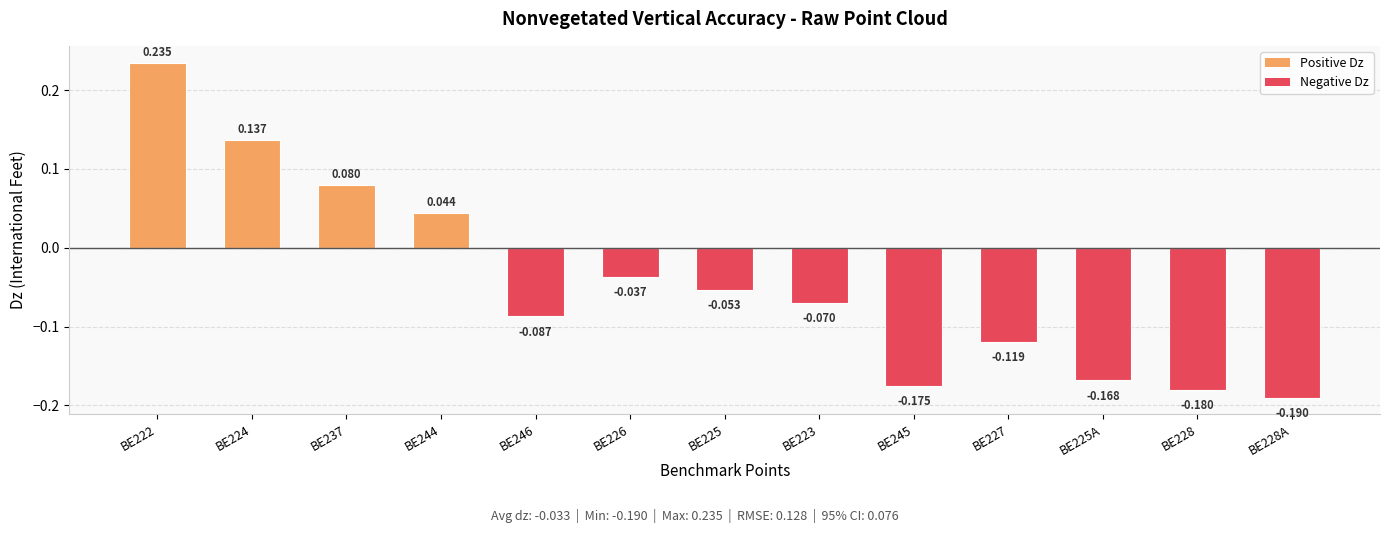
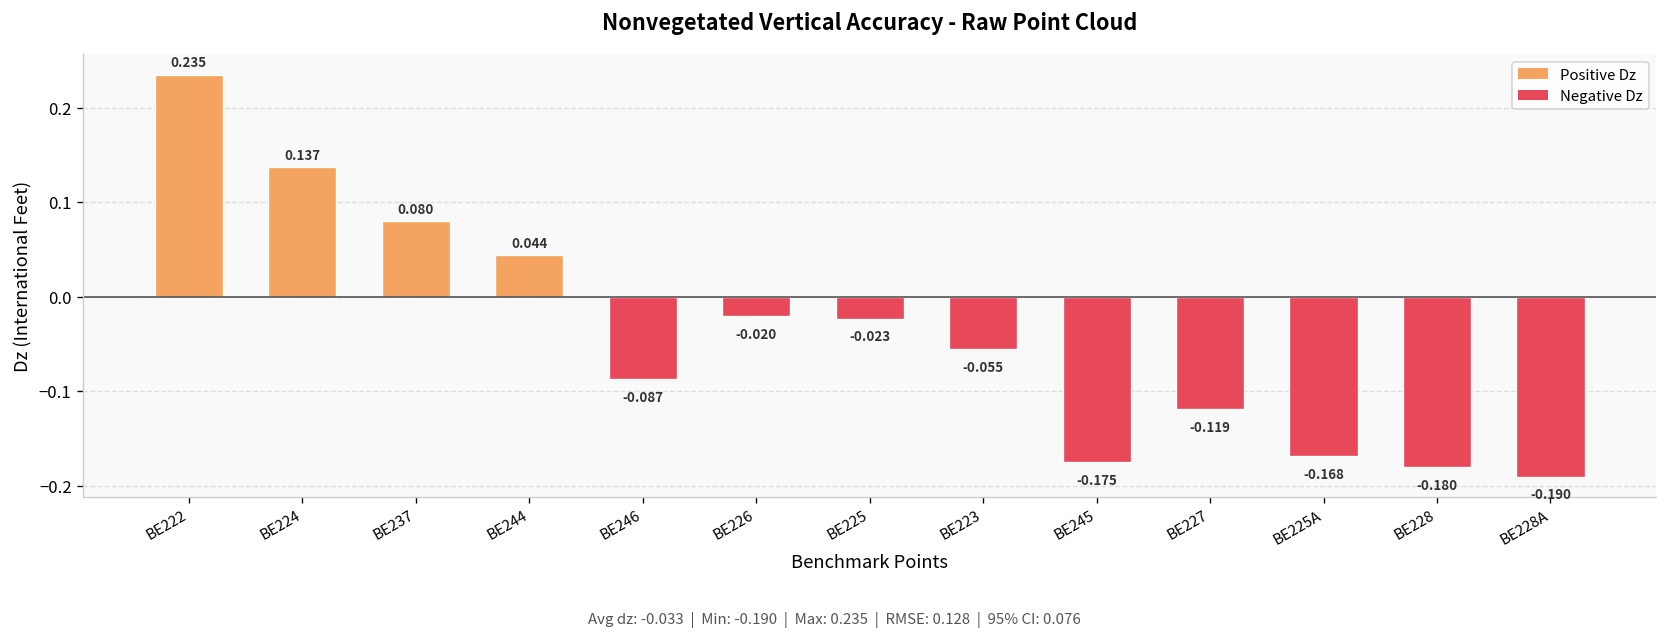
BE226: -0.037 -> -0.020
BE225: -0.053 -> -0.023
BE223: -0.070 -> -0.055
